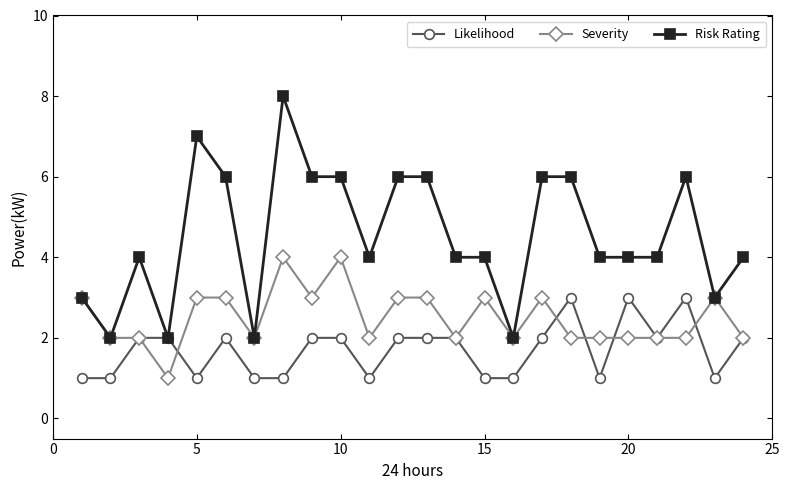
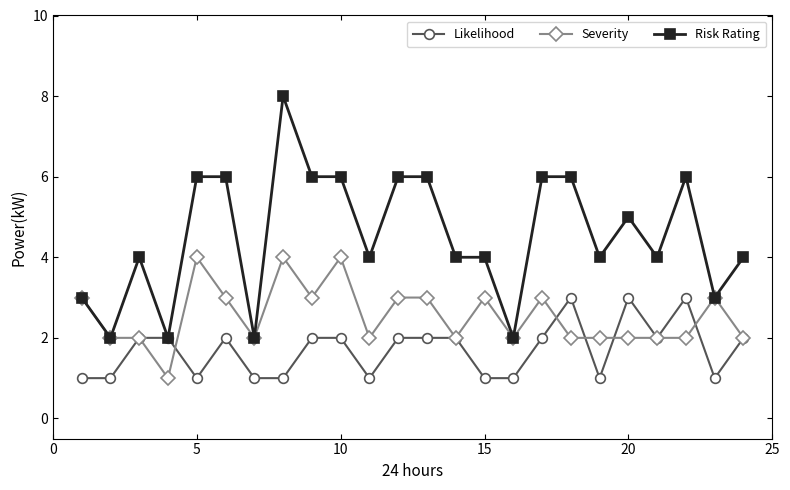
Severity, 5: 3 -> 4
Risk Rating, 5: 7 -> 6
Risk Rating, 20: 4 -> 5
